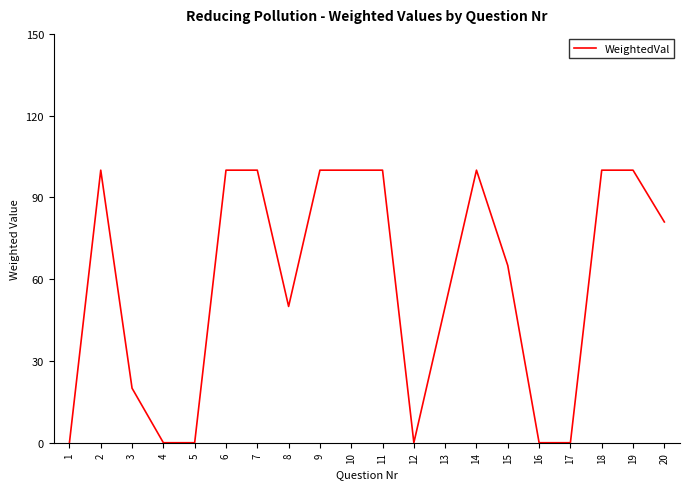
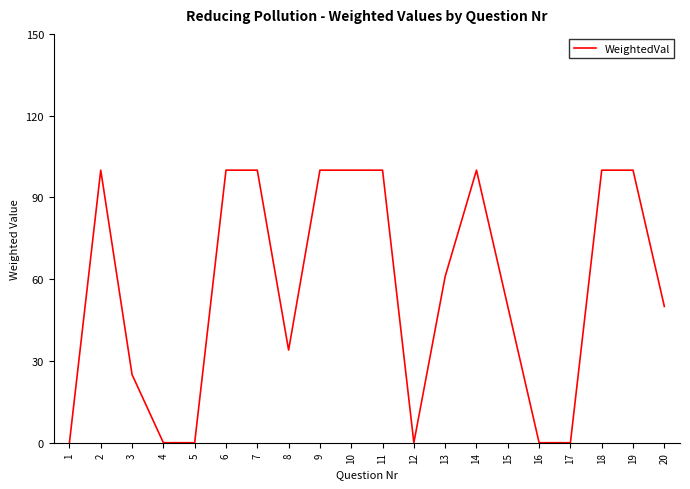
3: 20 -> 25
8: 50 -> 34
13: 50 -> 61
15: 65 -> 50
20: 81 -> 50
